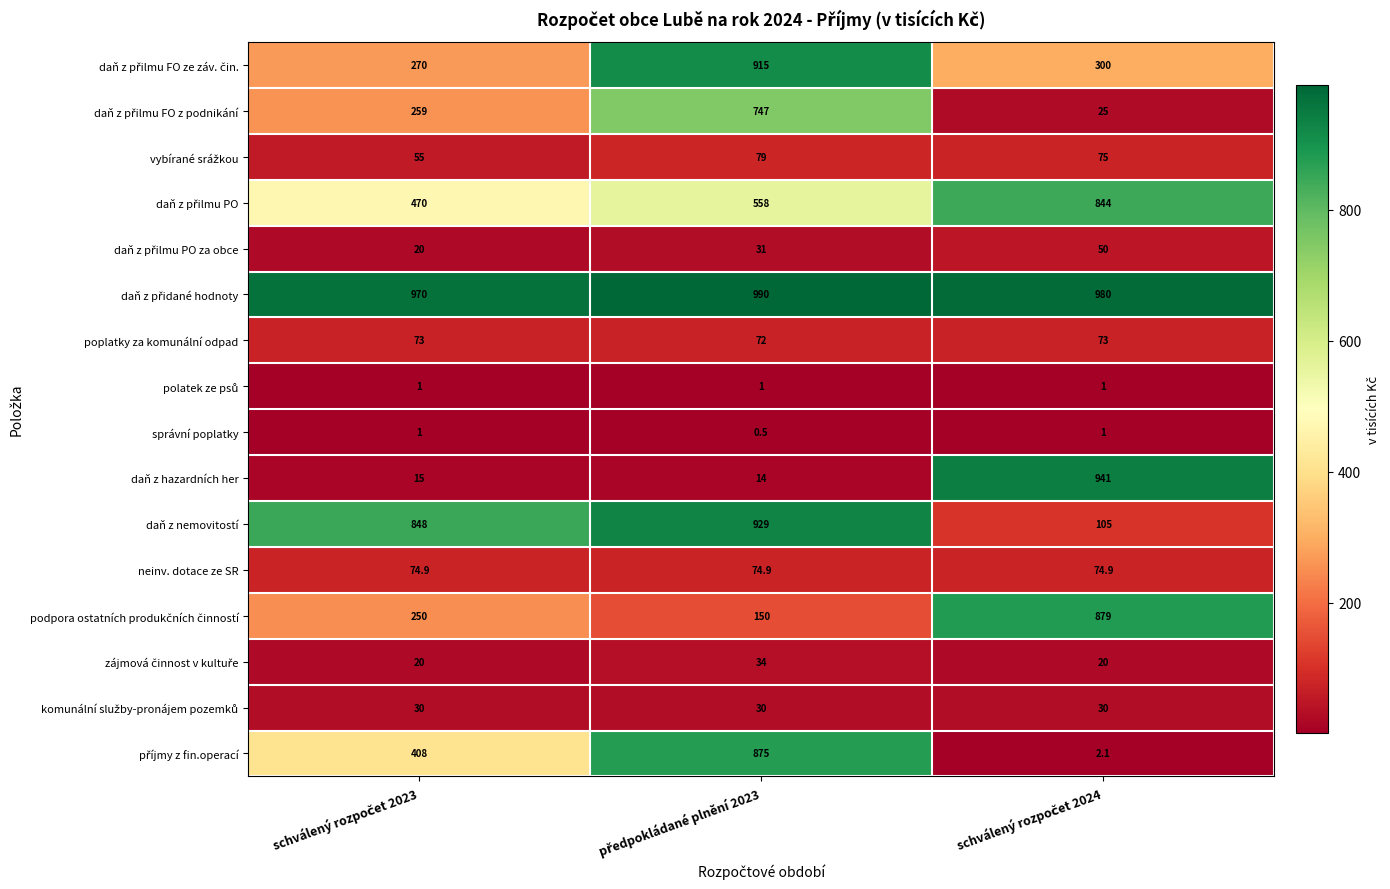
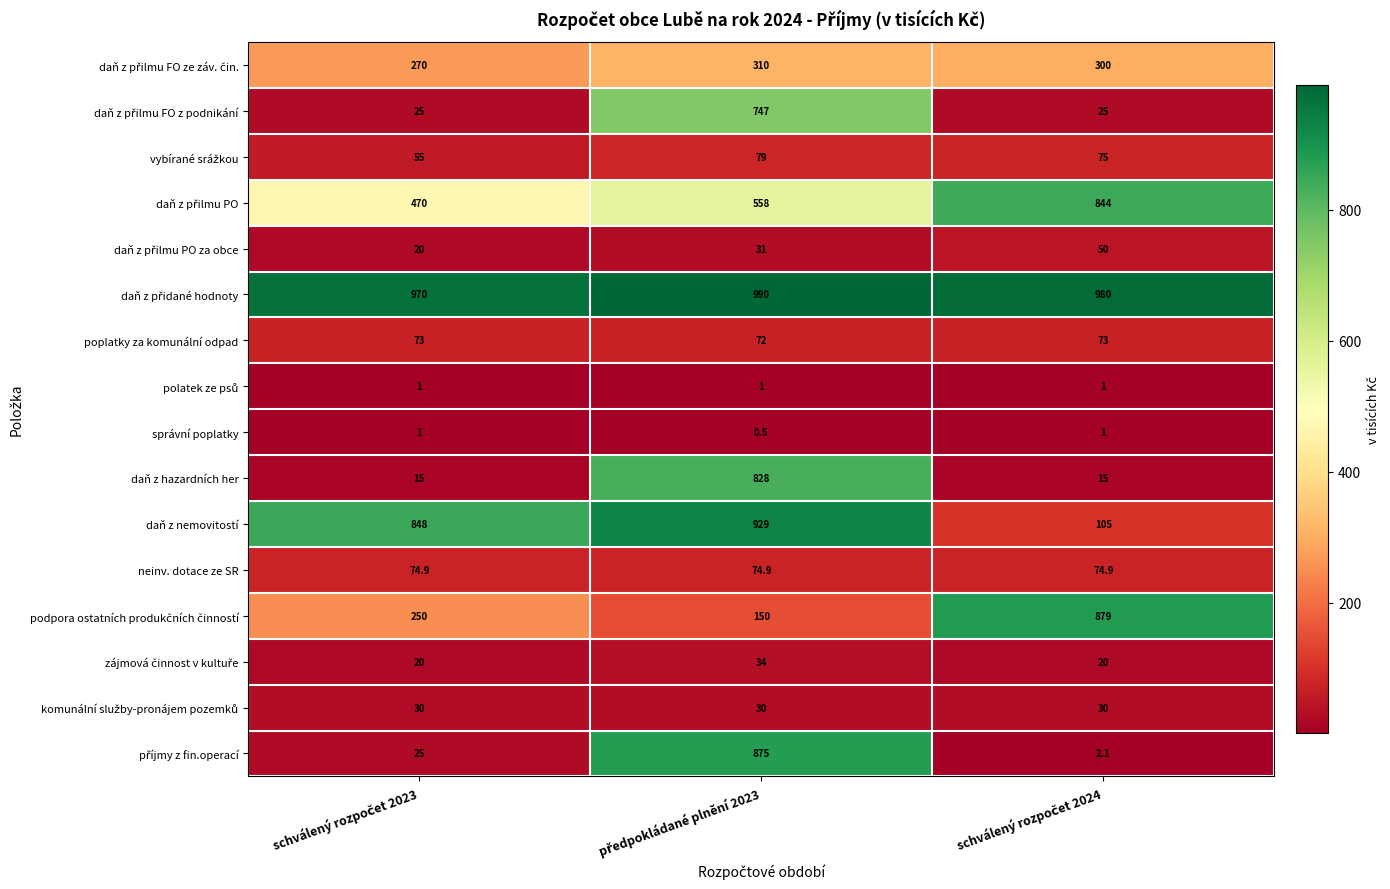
daň z přilmu FO ze záv. čin., předpokládané plnění 2023: 915 -> 310
daň z přilmu FO z podnikání, schválený rozpočet 2023: 259 -> 25
daň z hazardních her, předpokládané plnění 2023: 14 -> 828
daň z hazardních her, schválený rozpočet 2024: 941 -> 15
příjmy z fin.operací, schválený rozpočet 2023: 408 -> 25
